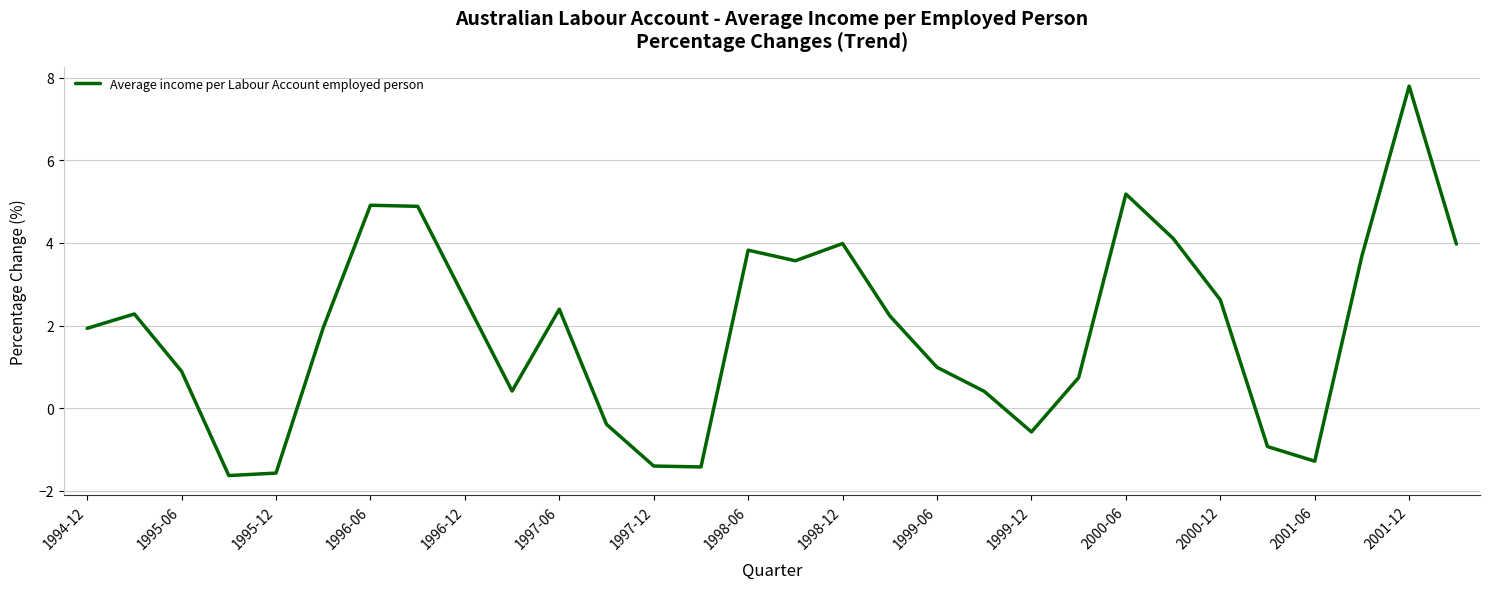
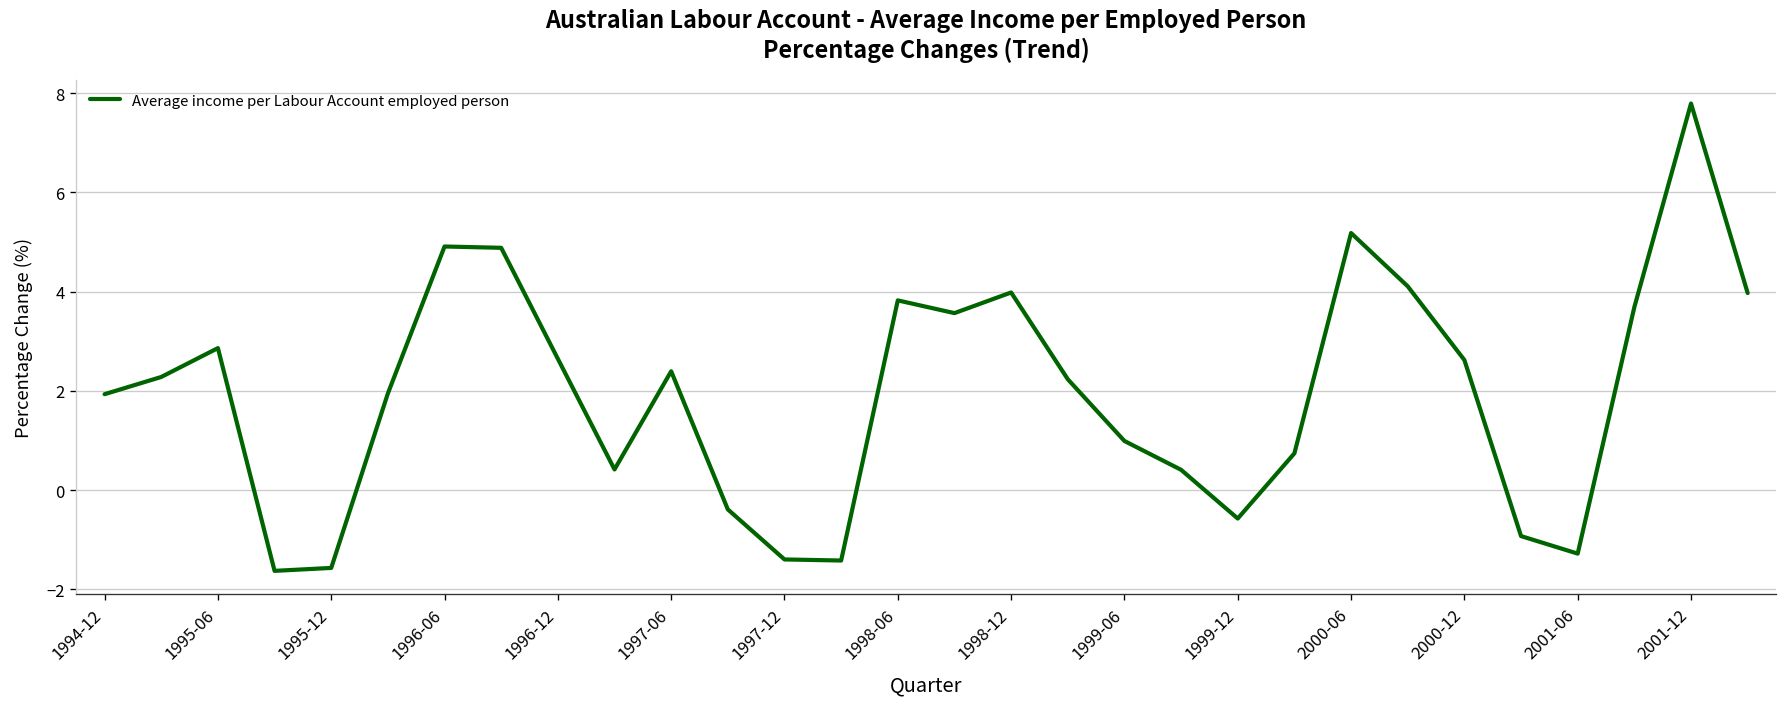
1995-06: 0.9 -> 2.9
